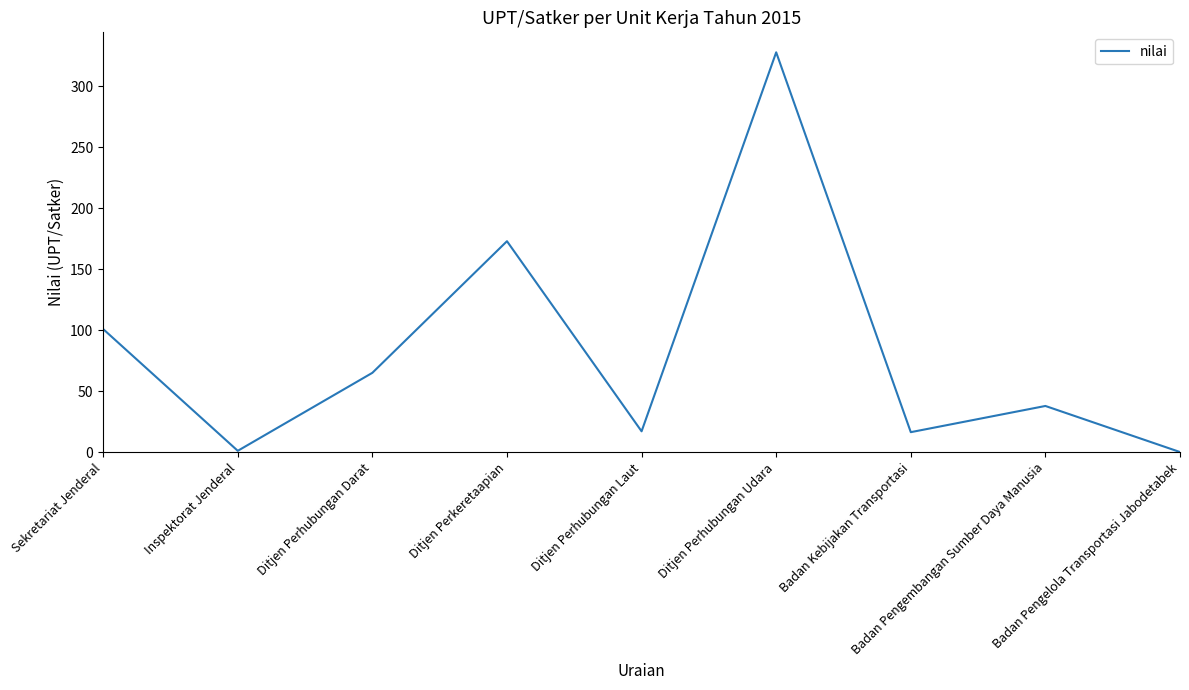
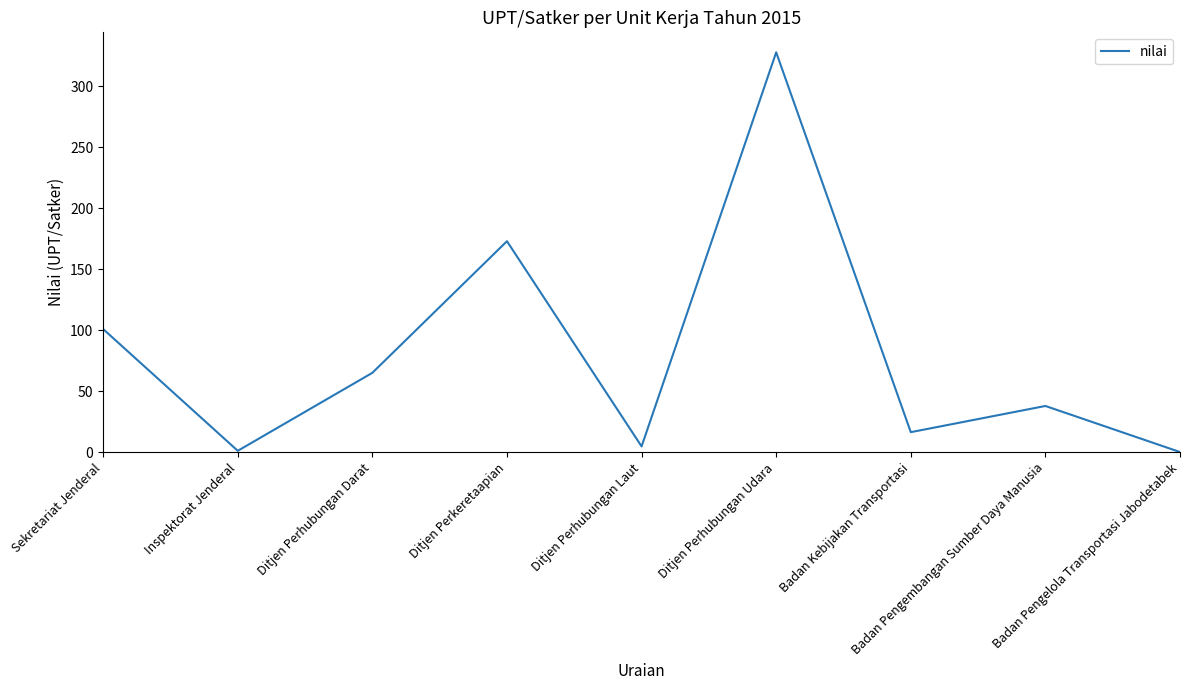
Ditjen Perhubungan Laut: 17 -> 5
